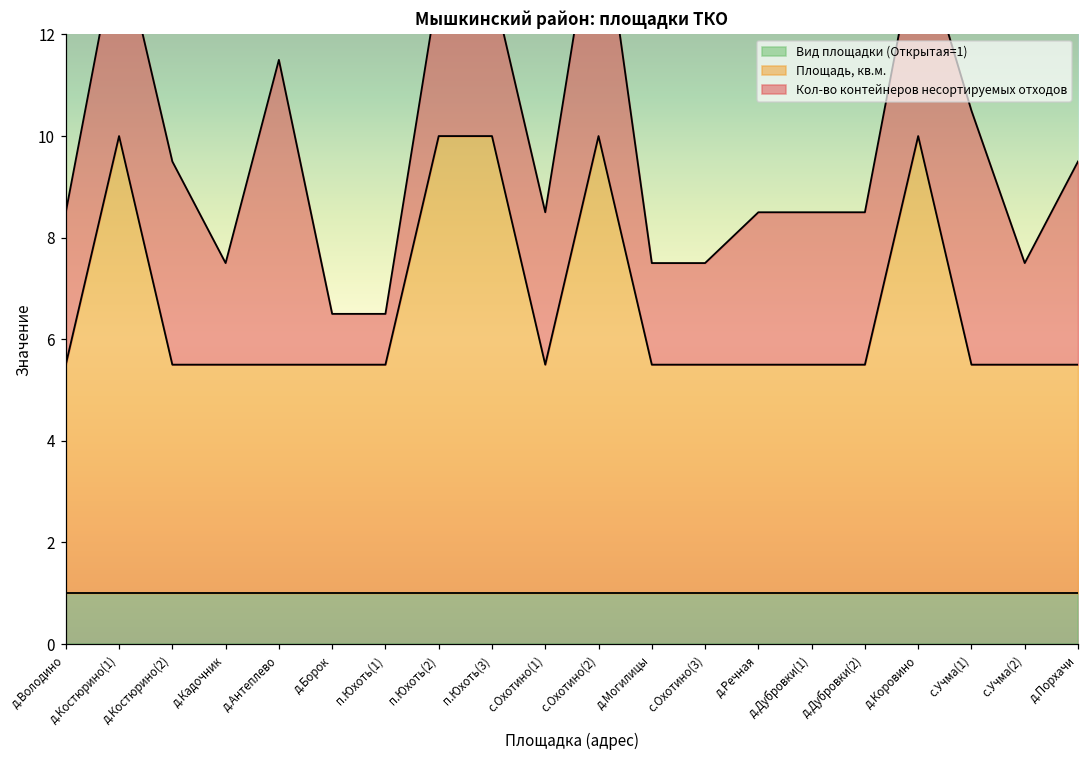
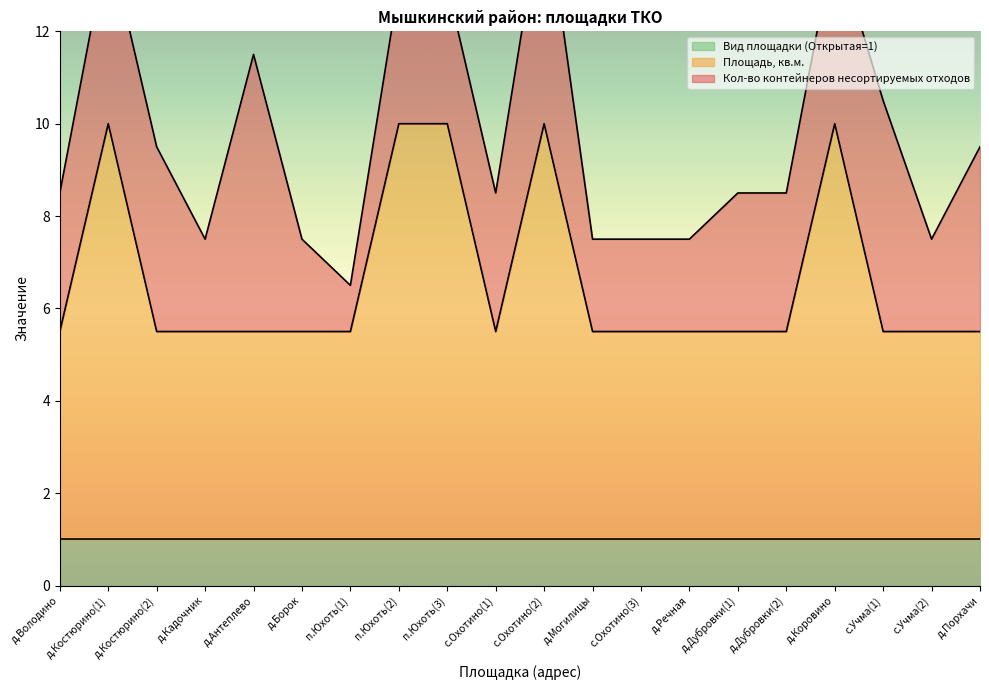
Кол-во контейнеров несортируемых отходов, д.Борок: 1 -> 2
Кол-во контейнеров несортируемых отходов, д.Речная: 3 -> 2
